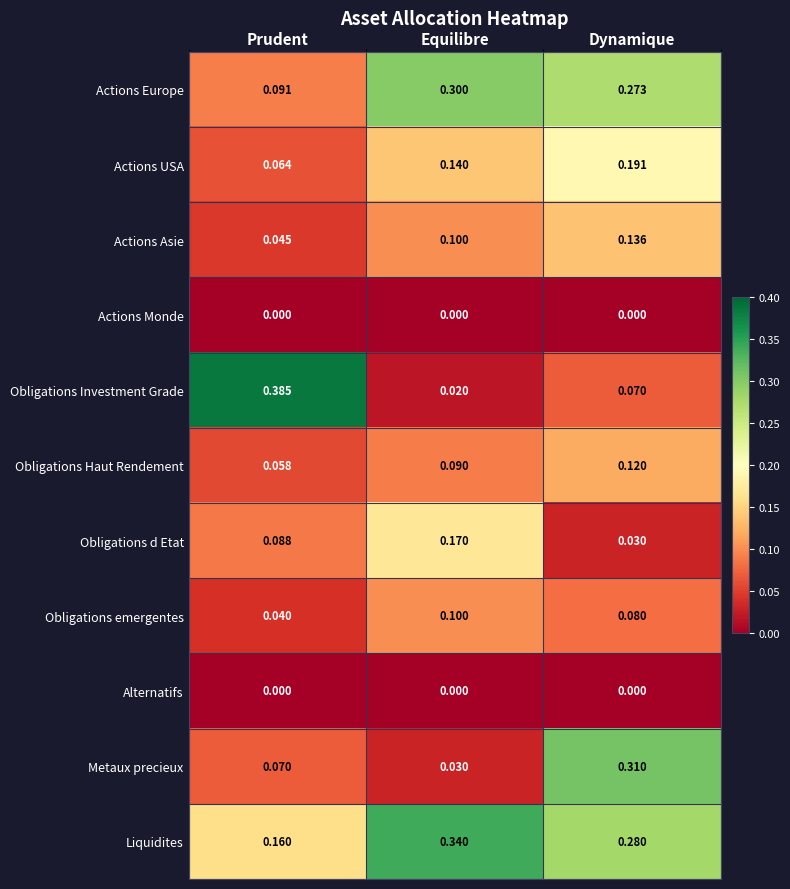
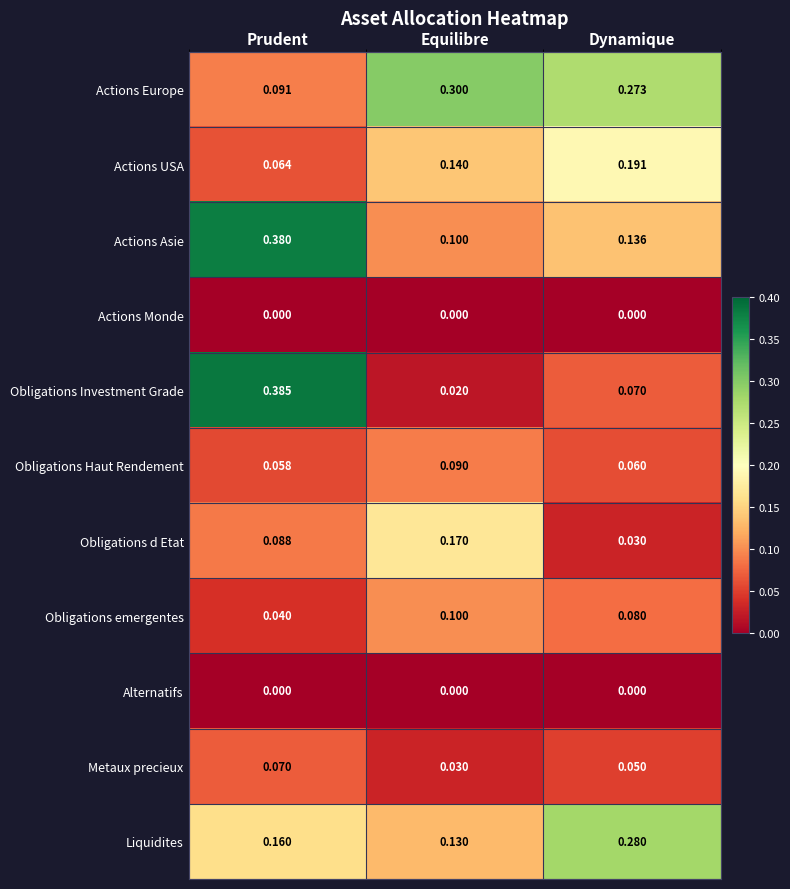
Actions Asie, Prudent: 0.045 -> 0.380
Obligations Haut Rendement, Dynamique: 0.120 -> 0.060
Metaux precieux, Dynamique: 0.310 -> 0.050
Liquidites, Equilibre: 0.340 -> 0.130
